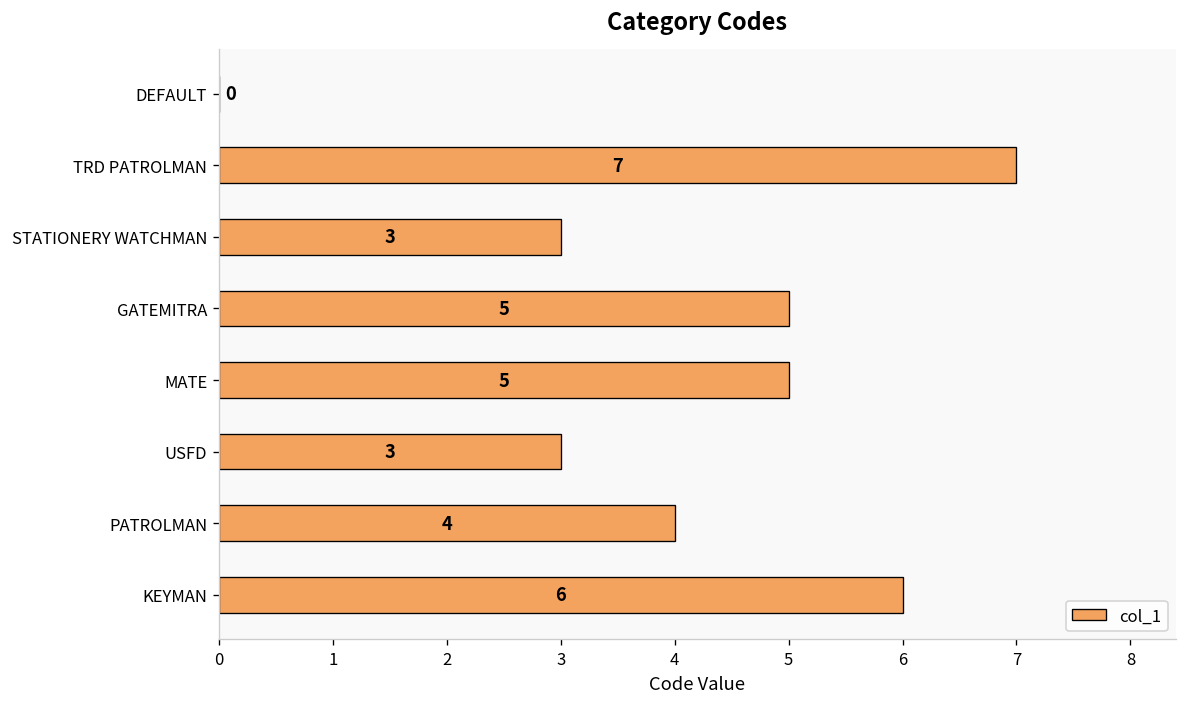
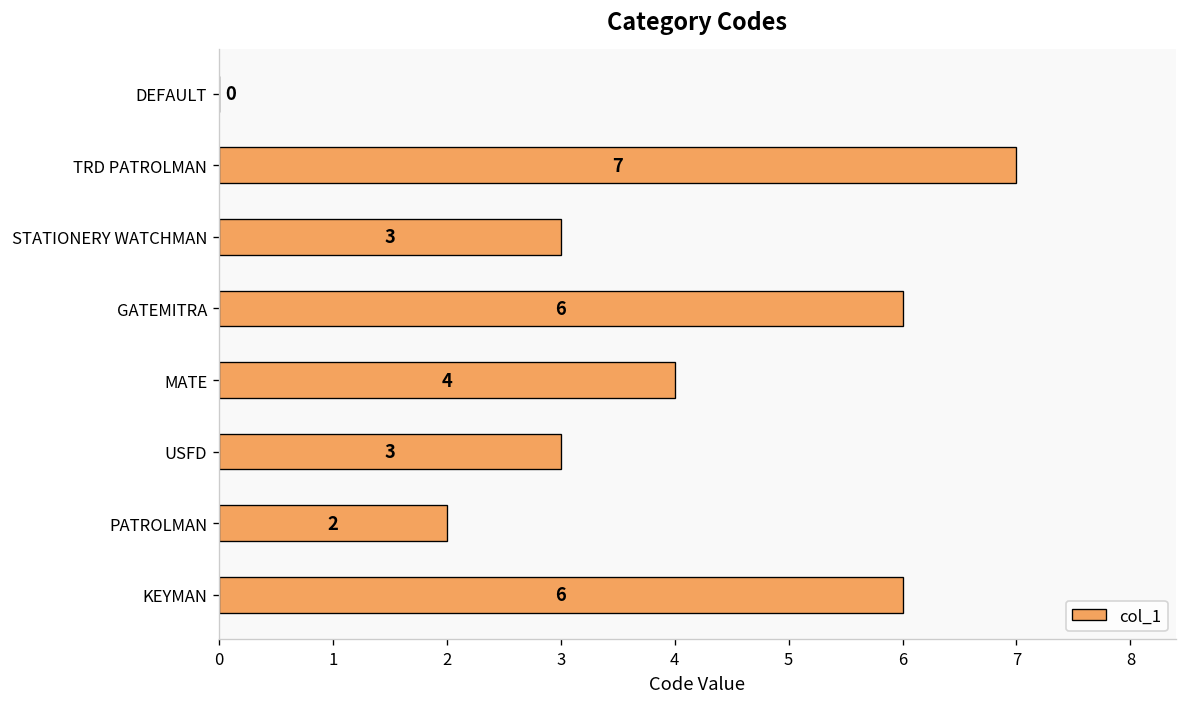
GATEMITRA: 5 -> 6
MATE: 5 -> 4
PATROLMAN: 4 -> 2
